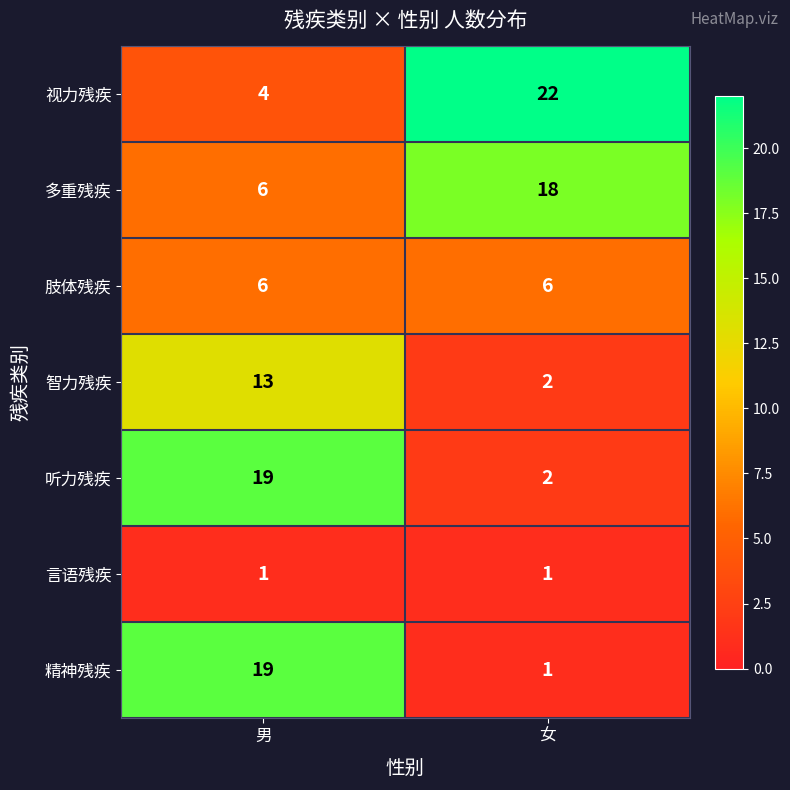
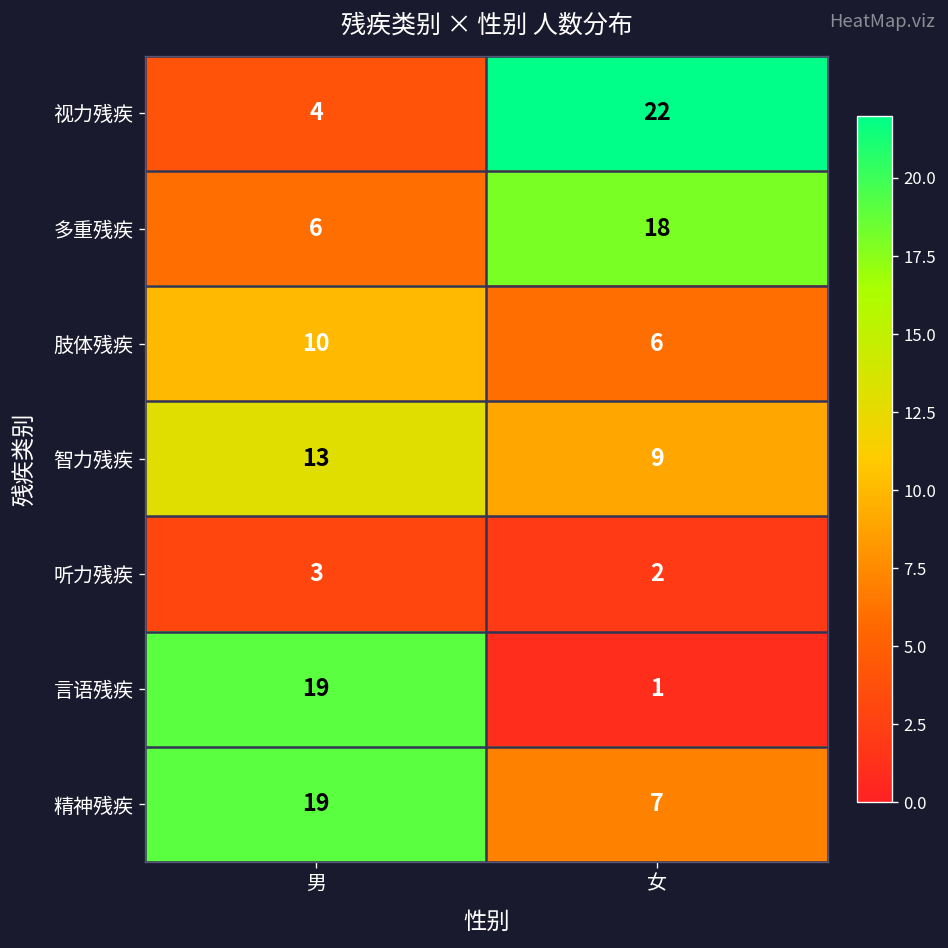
肢体残疾, 男: 6 -> 10
智力残疾, 女: 2 -> 9
听力残疾, 男: 19 -> 3
言语残疾, 男: 1 -> 19
精神残疾, 女: 1 -> 7
